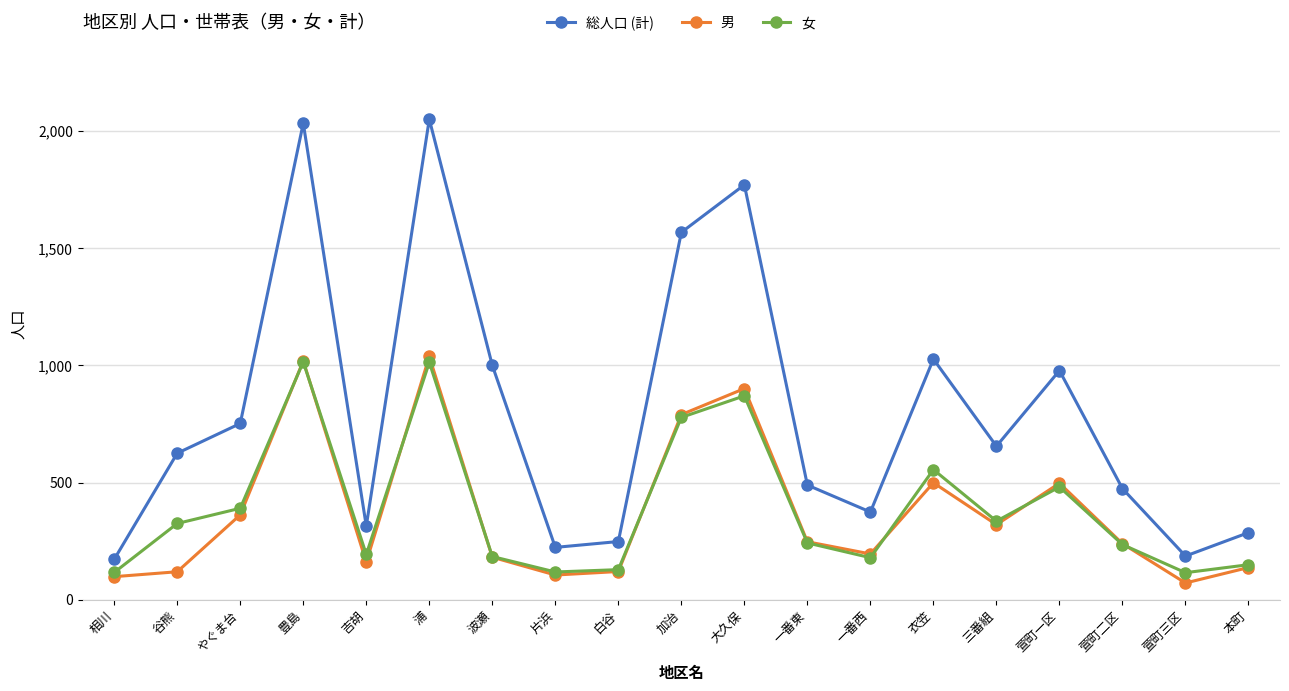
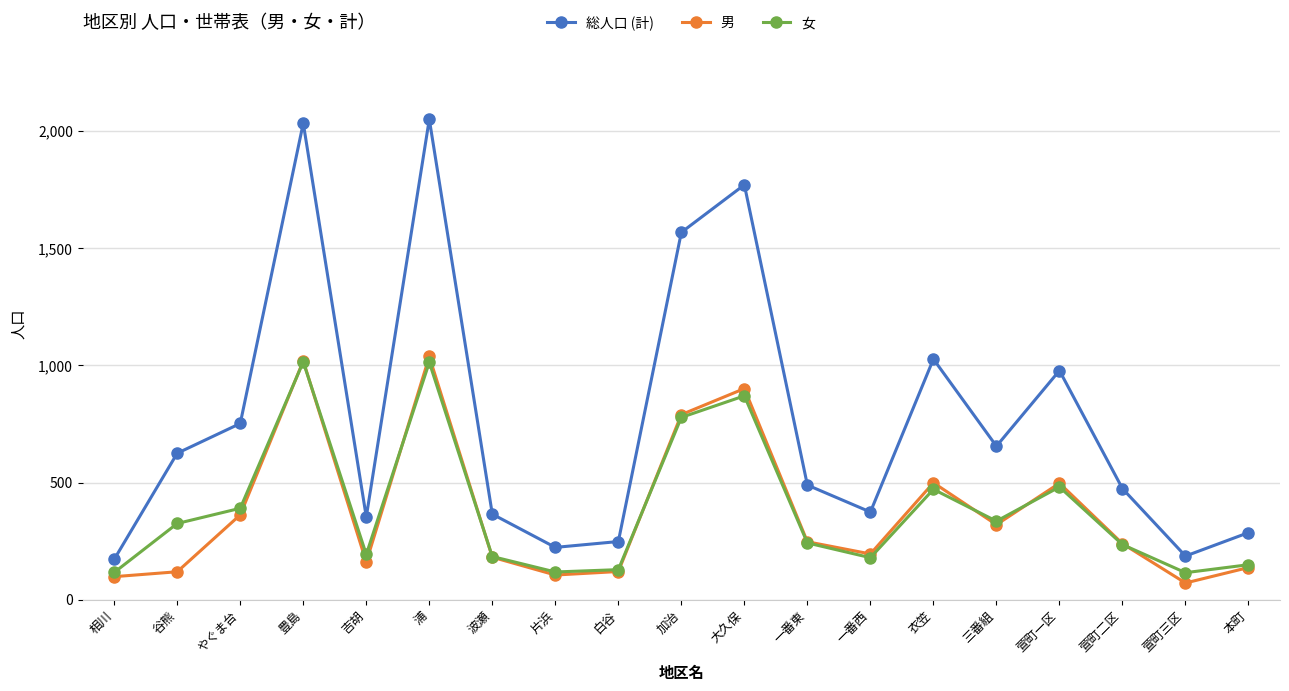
総人口 (計), 吉胡: 310 -> 350
総人口 (計), 波瀬: 1,000 -> 370
女, 衣笠: 560 -> 470
